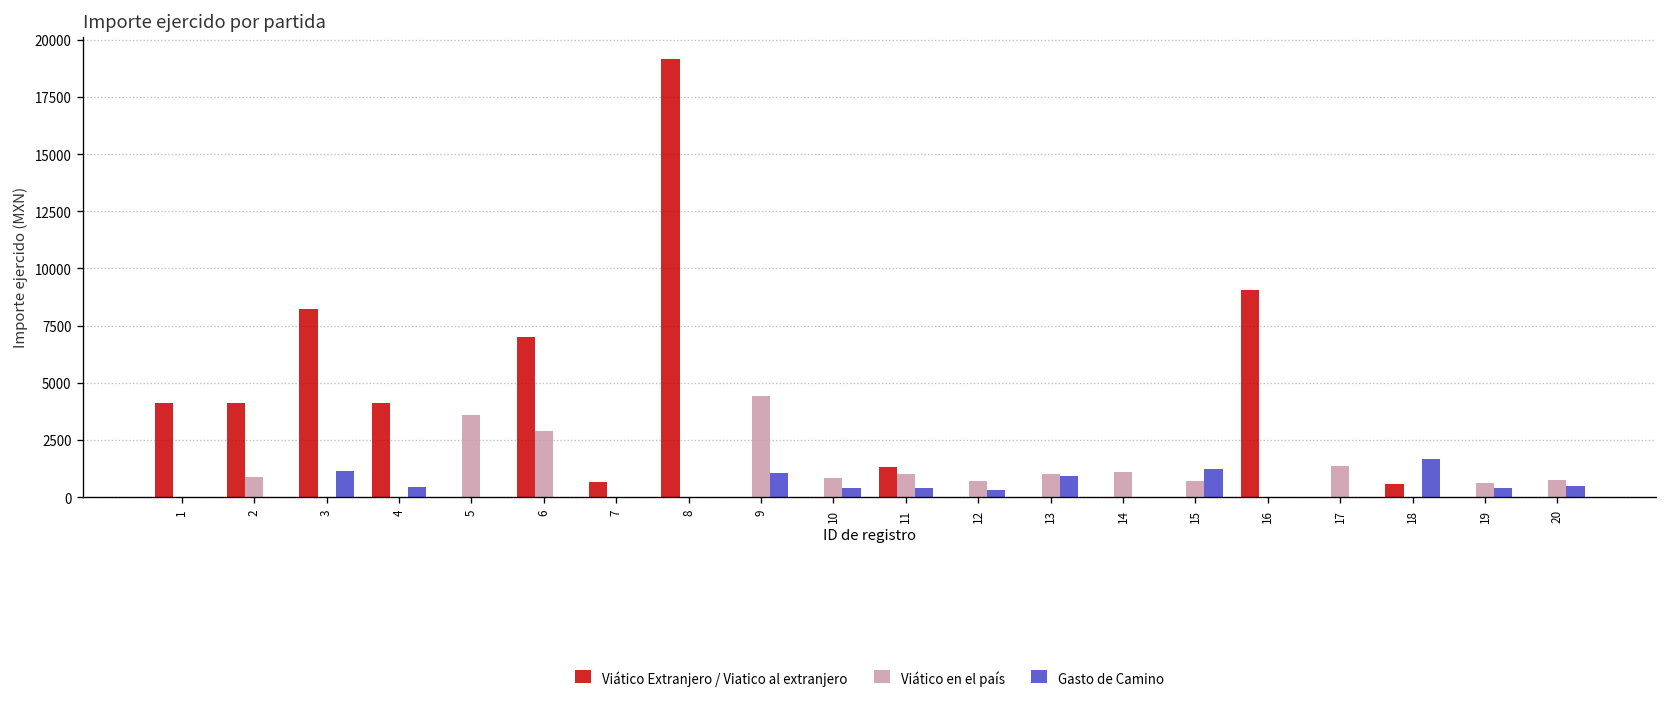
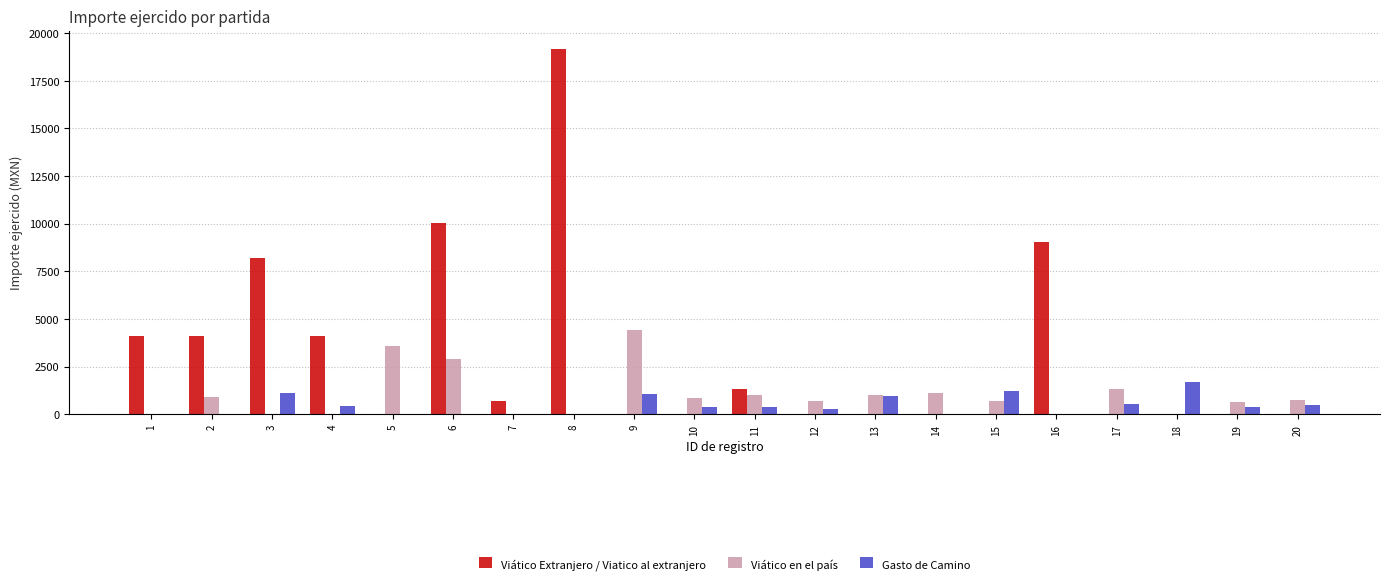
Viático Extranjero / Viatico al extranjero, 6: 7000 -> 10000
Gasto de Camino, 17: 0 -> 500
Viático Extranjero / Viatico al extranjero, 18: 600 -> 0
